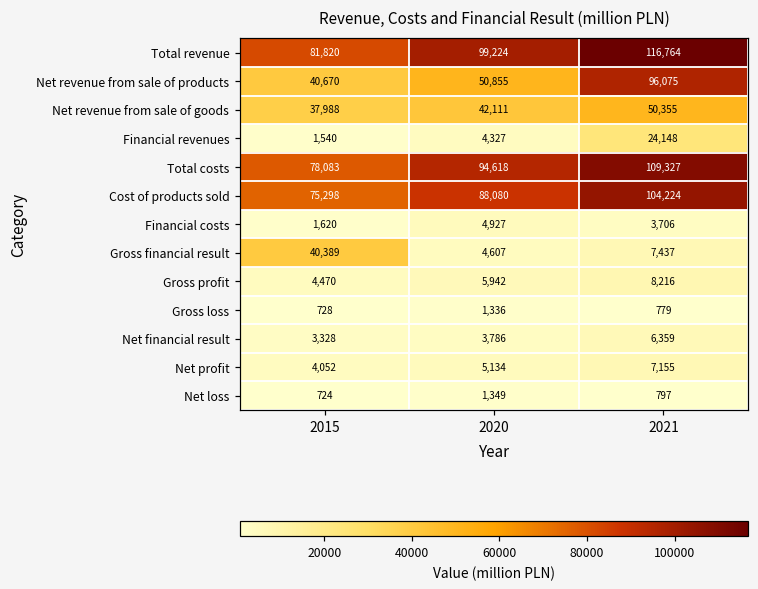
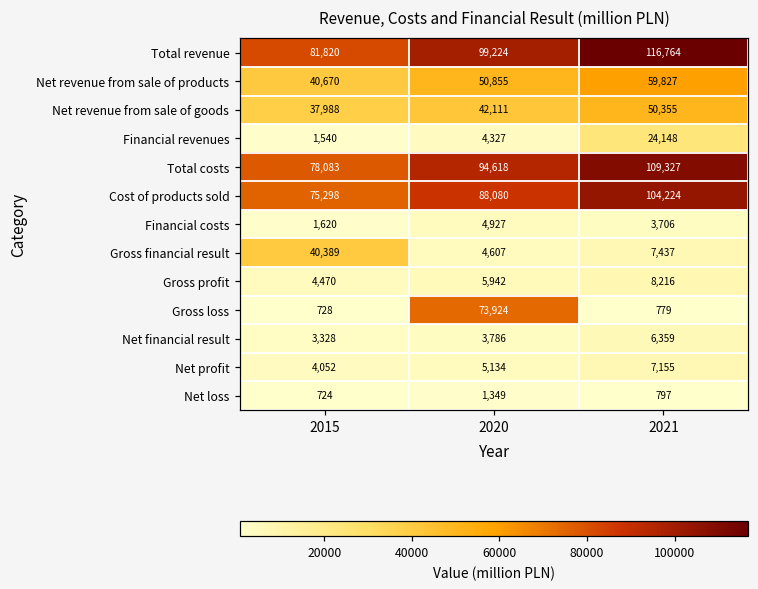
Net revenue from sale of products, 2021: 96,075 -> 59,827
Gross loss, 2020: 1,336 -> 73,924
